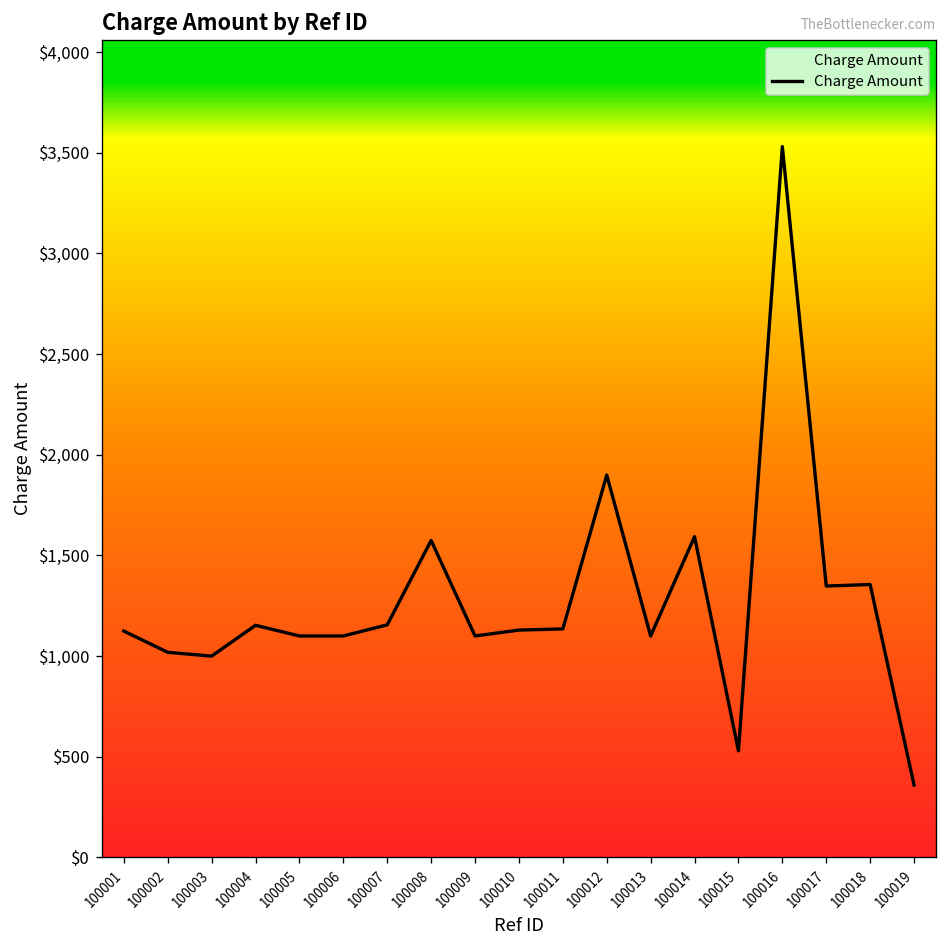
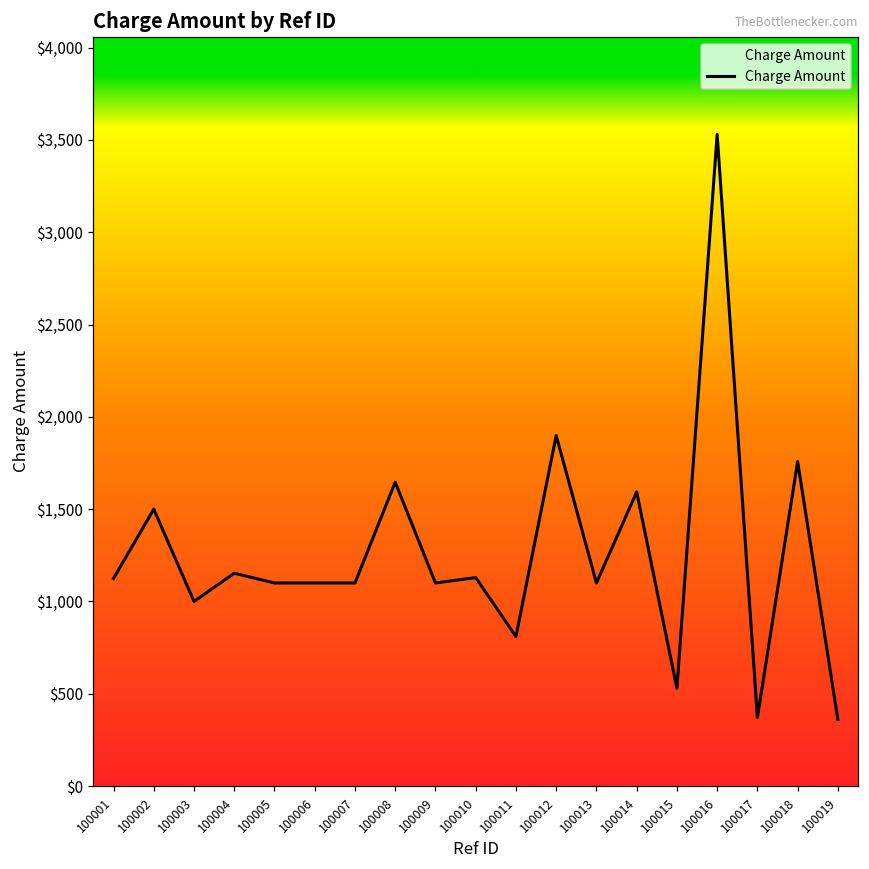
100002: $1,020 -> $1,500
100007: $1,160 -> $1,100
100008: $1,570 -> $1,650
100011: $1,140 -> $810
100017: $1,350 -> $370
100018: $1,360 -> $1,760
